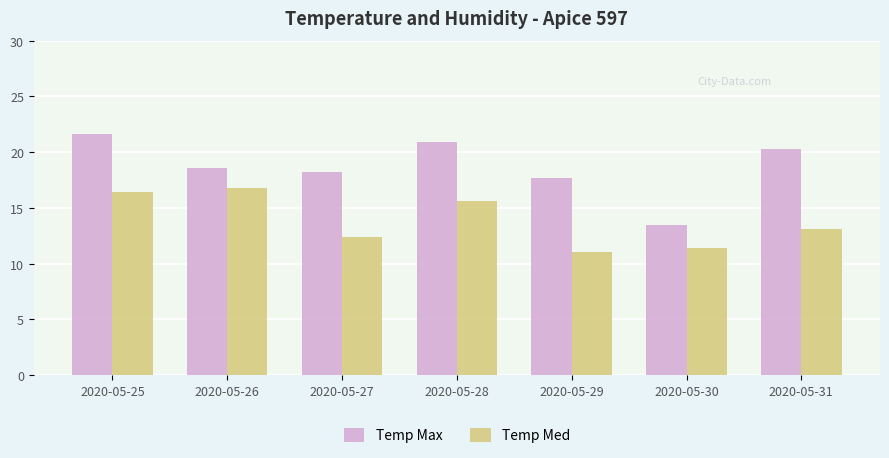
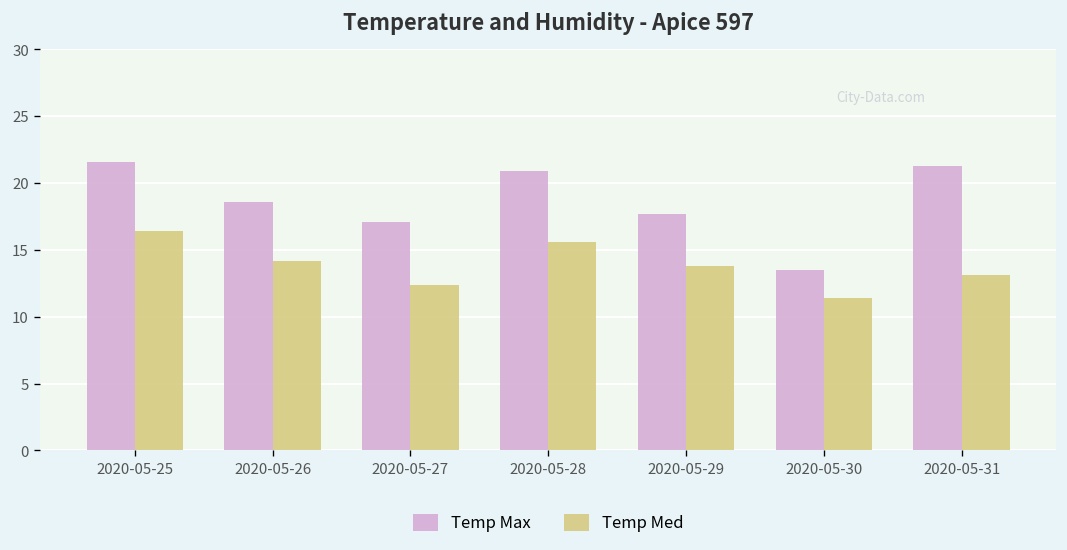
Temp Med, 2020-05-26: 16.8 -> 14.2
Temp Max, 2020-05-27: 18.2 -> 17.1
Temp Med, 2020-05-29: 11.0 -> 13.8
Temp Max, 2020-05-31: 20.3 -> 21.3
